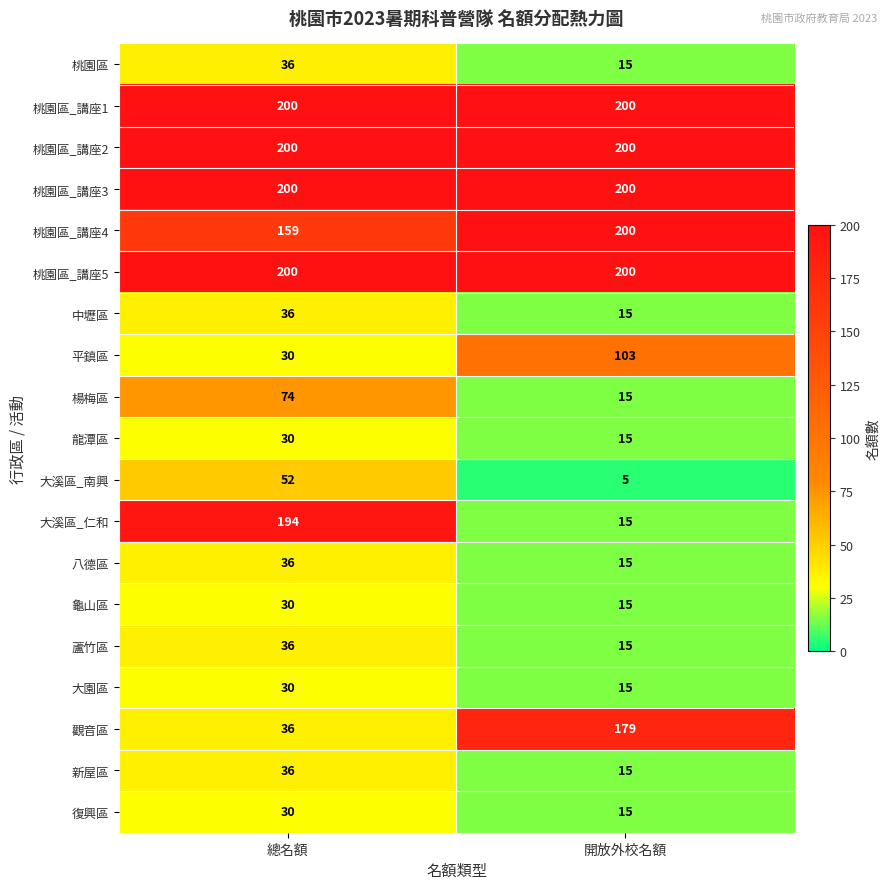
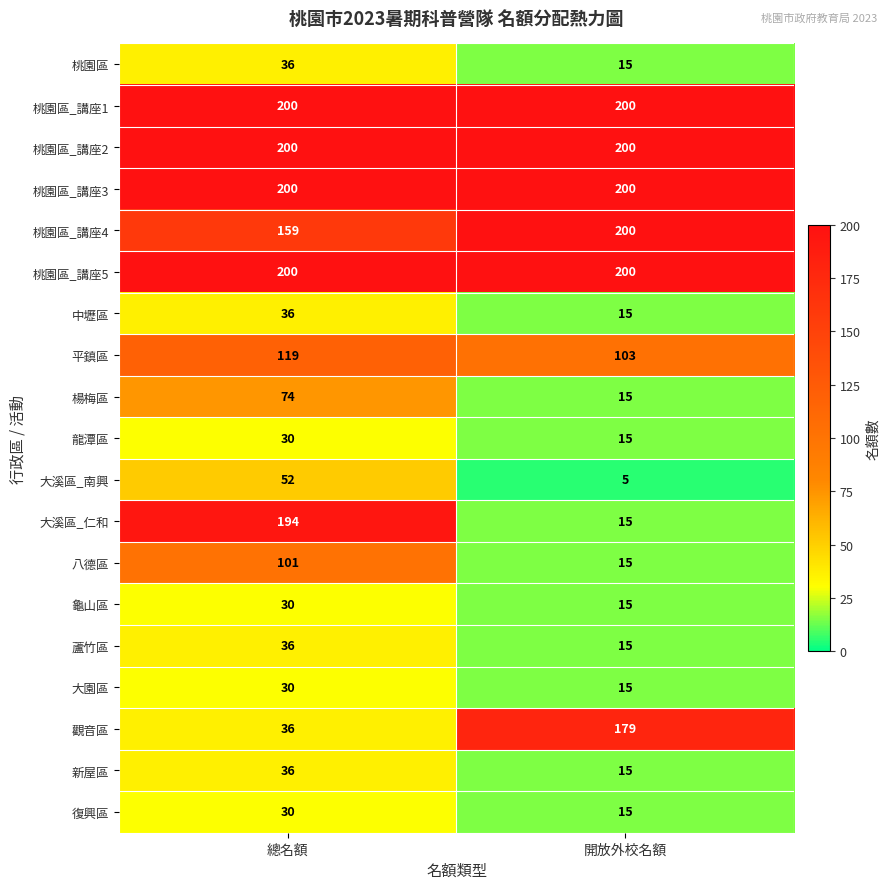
平鎮區, 總名額: 30 -> 119
八德區, 總名額: 36 -> 101
